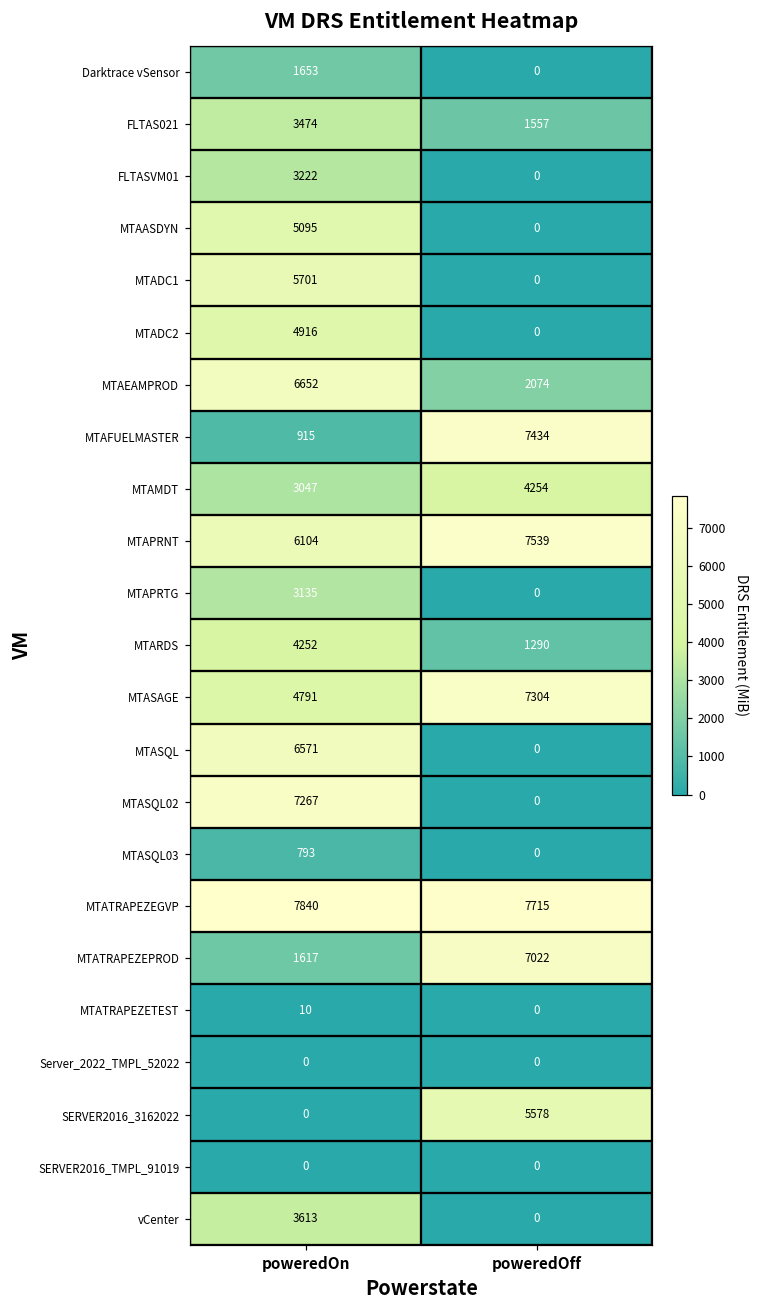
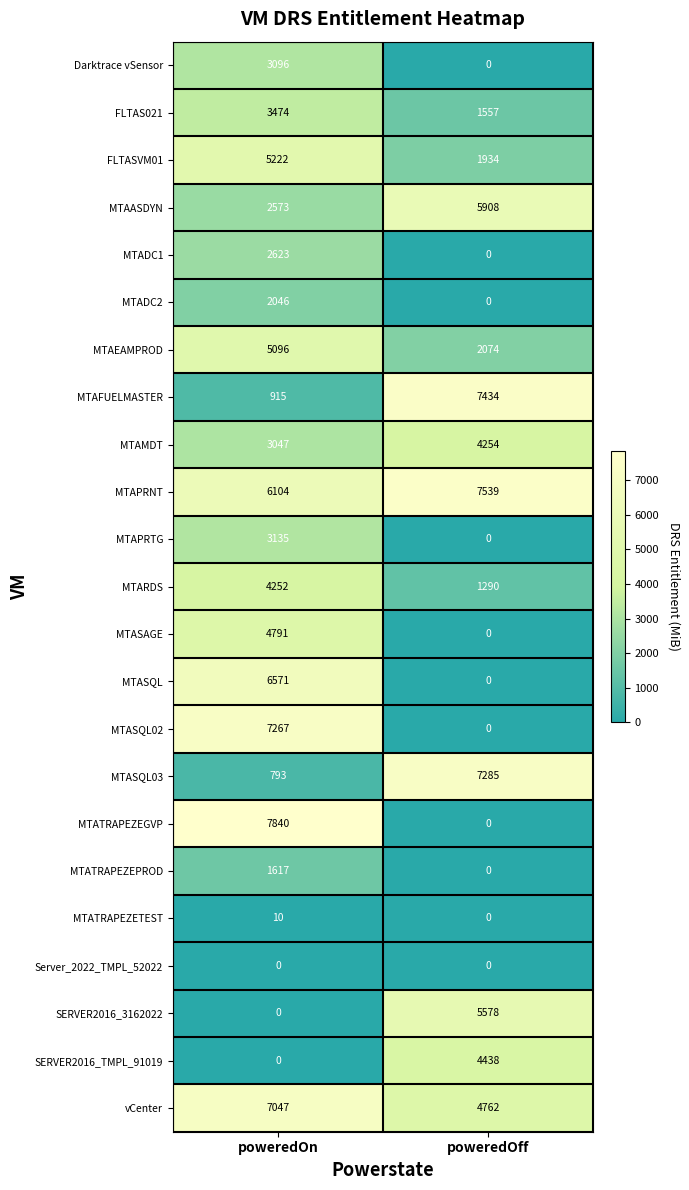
Darktrace vSensor, poweredOn: 1653 -> 3096
FLTASVM01, poweredOn: 3222 -> 5222
FLTASVM01, poweredOff: 0 -> 1934
MTAASDYN, poweredOn: 5095 -> 2573
MTAASDYN, poweredOff: 0 -> 5908
MTADC1, poweredOn: 5701 -> 2623
MTADC2, poweredOn: 4916 -> 2046
MTAEAMPROD, poweredOn: 6652 -> 5096
MTASAGE, poweredOff: 7304 -> 0
MTASQL03, poweredOff: 0 -> 7285
MTATRAPEZEGVP, poweredOff: 7715 -> 0
MTATRAPEZEPROD, poweredOff: 7022 -> 0
SERVER2016_TMPL_91019, poweredOff: 0 -> 4438
vCenter, poweredOn: 3613 -> 7047
vCenter, poweredOff: 0 -> 4762
